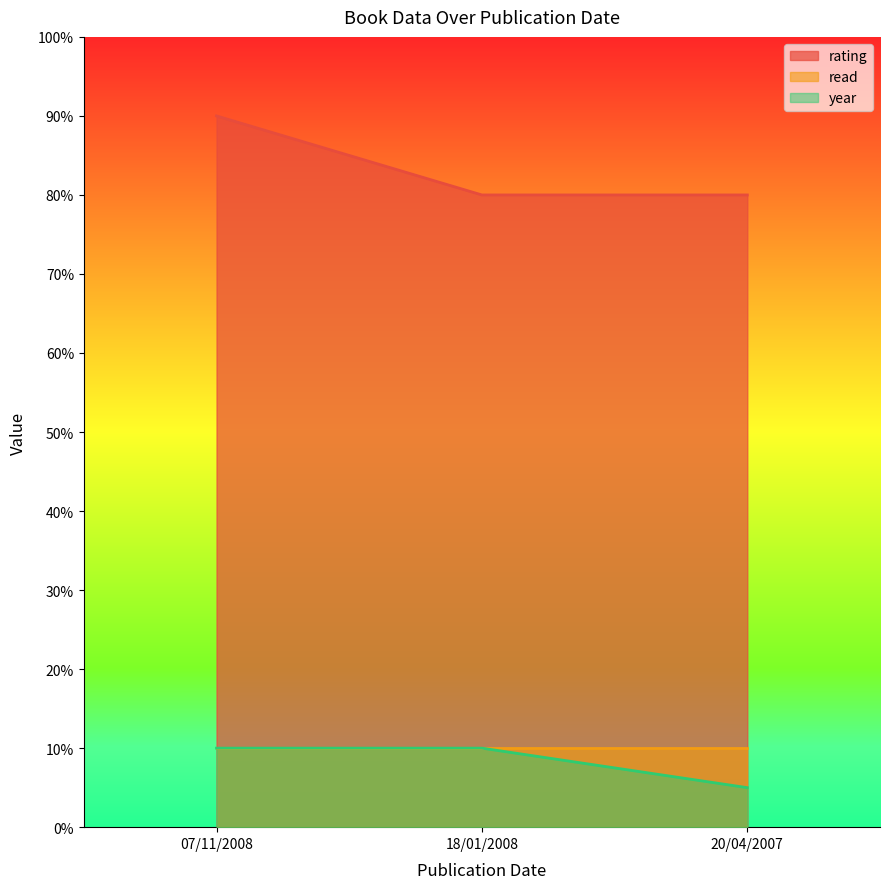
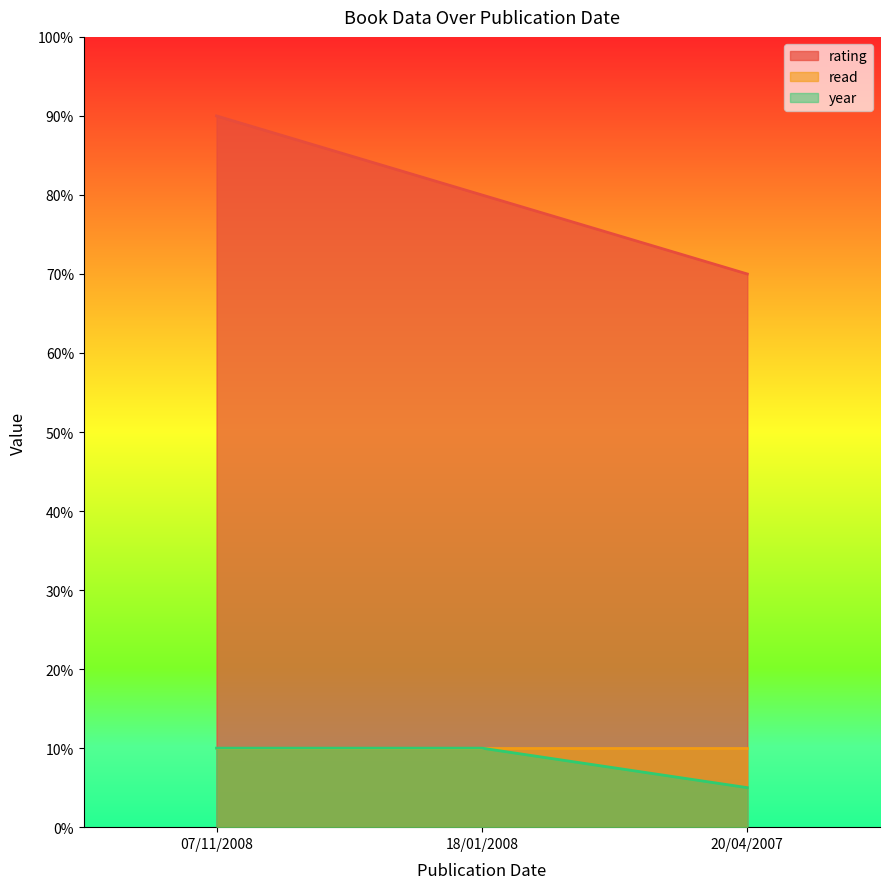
rating, 20/04/2007: 80% -> 70%
